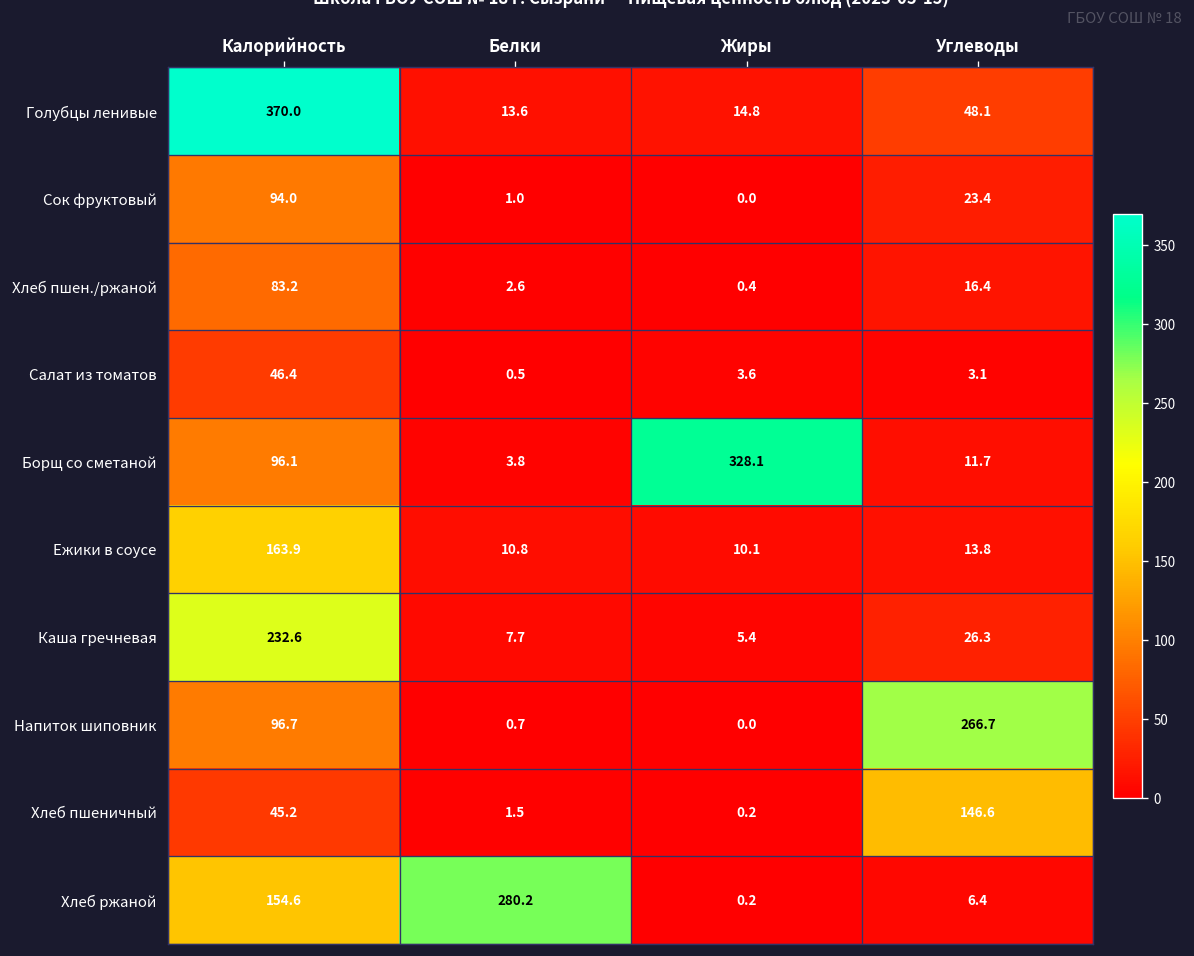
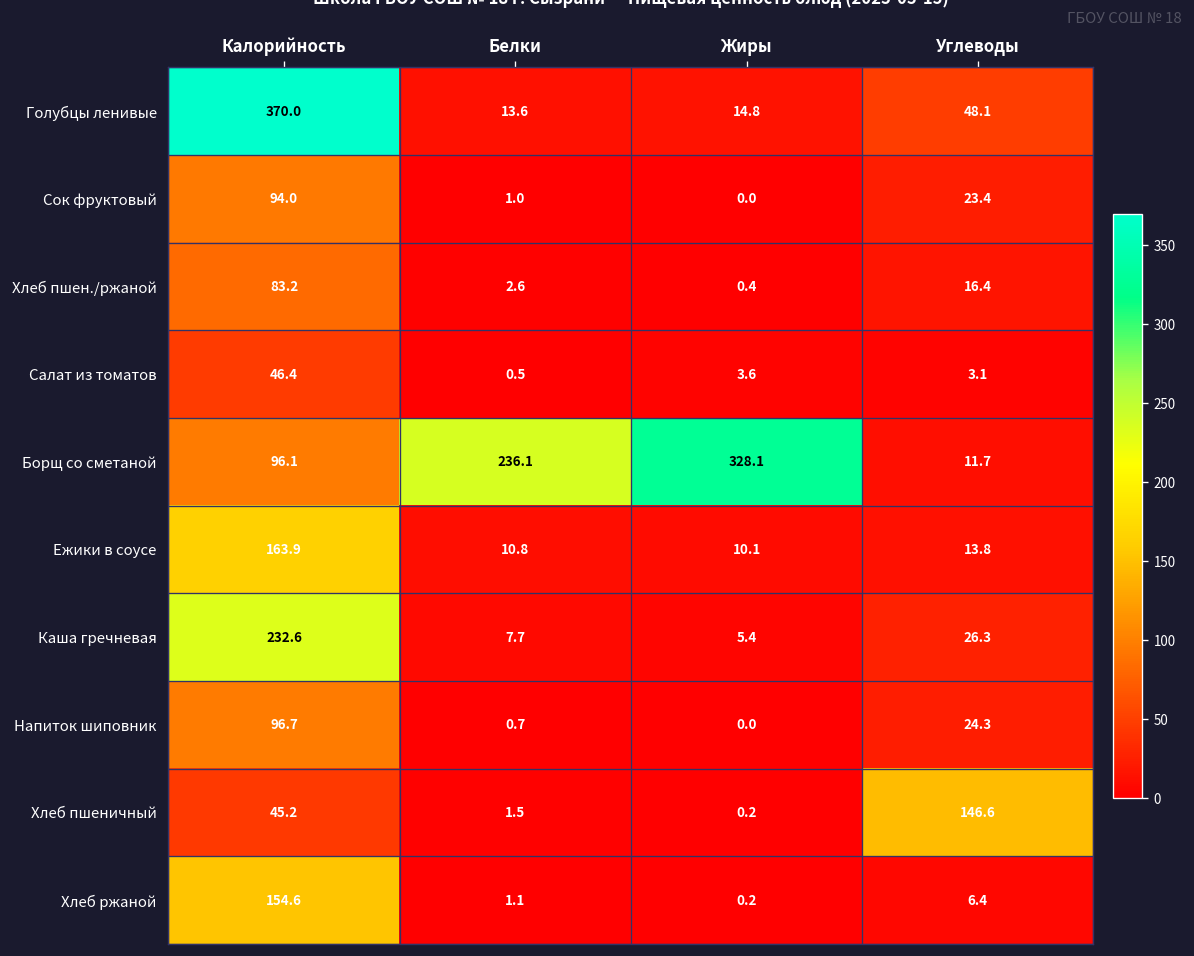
Борщ со сметаной, Белки: 3.8 -> 236.1
Напиток шиповник, Углеводы: 266.7 -> 24.3
Хлеб ржаной, Белки: 280.2 -> 1.1
